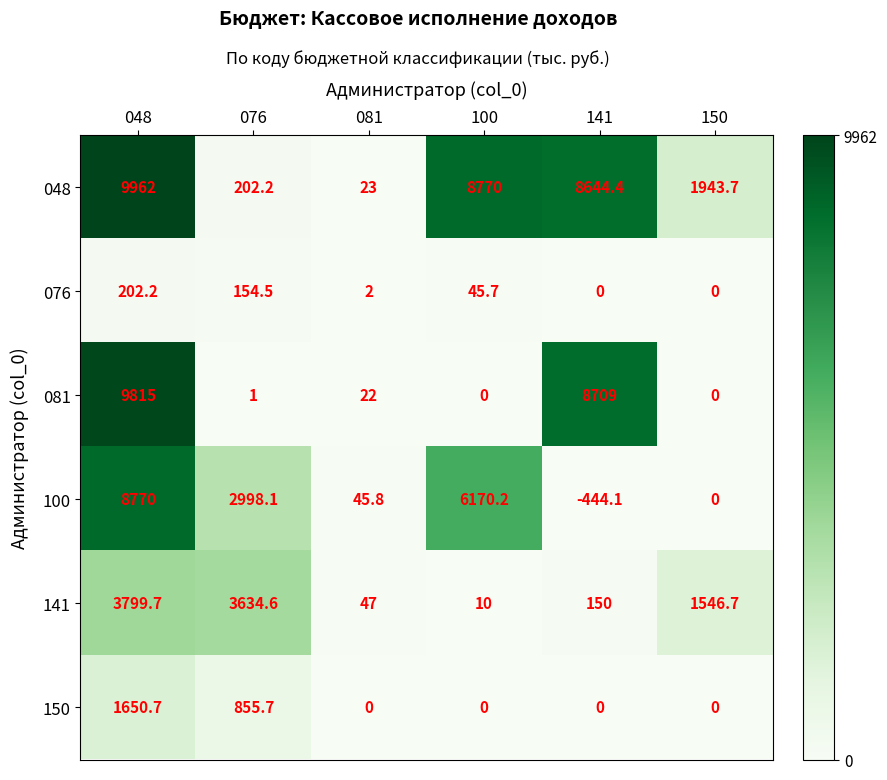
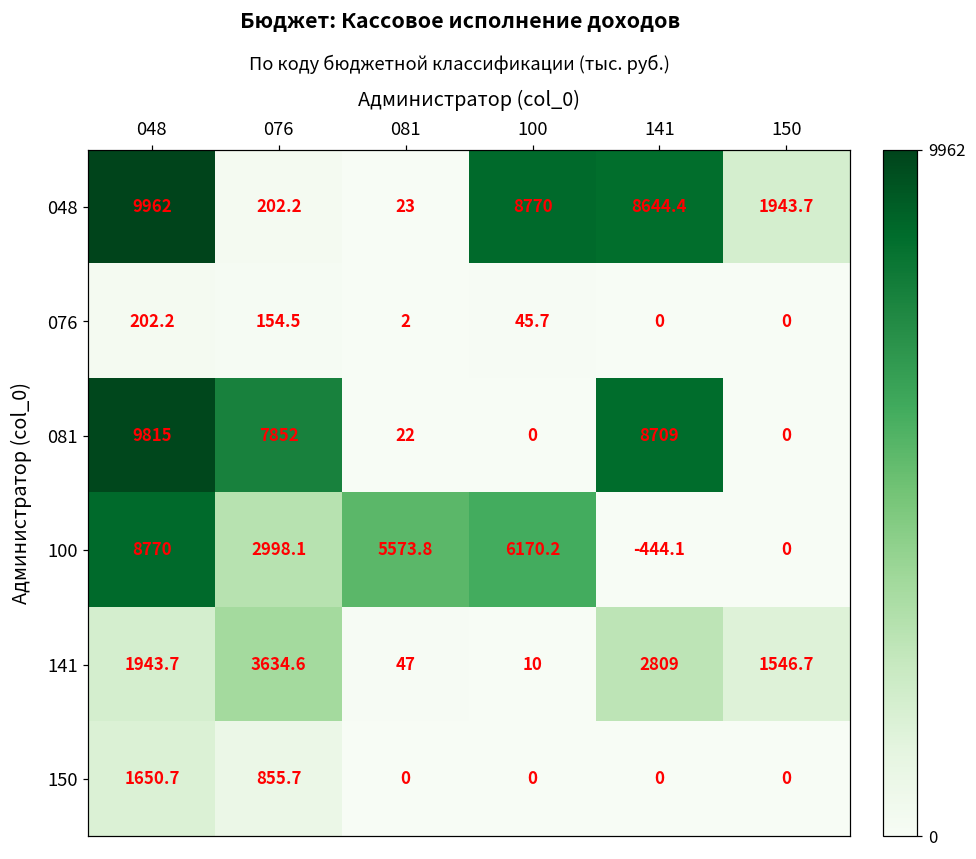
081, 076: 1 -> 7852
100, 081: 45.8 -> 5573.8
141, 048: 3799.7 -> 1943.7
141, 141: 150 -> 2809
